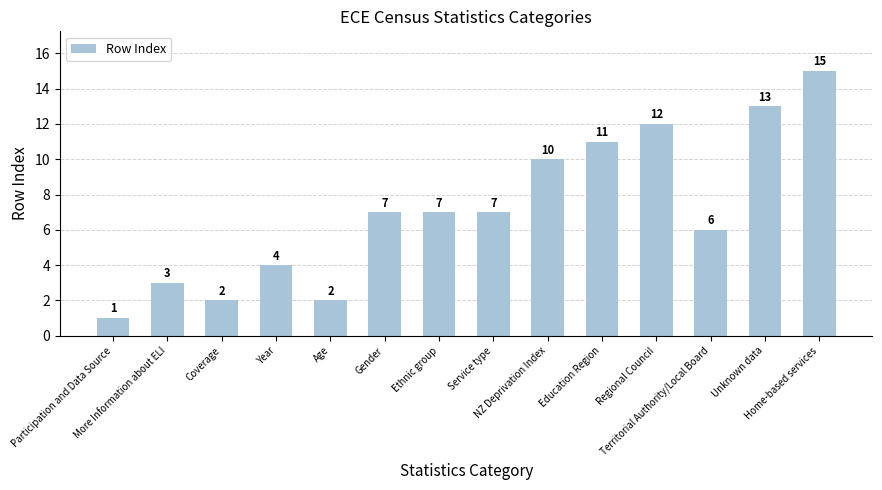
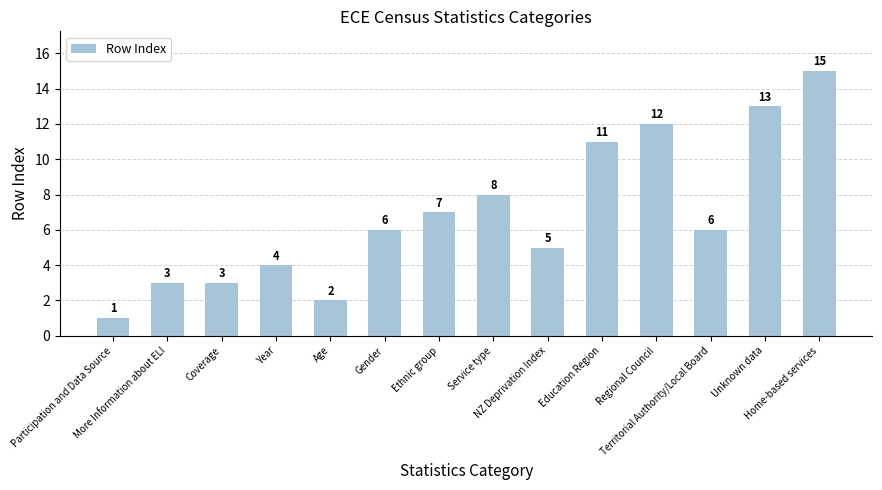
Coverage: 2 -> 3
Gender: 7 -> 6
Service type: 7 -> 8
NZ Deprivation Index: 10 -> 5
